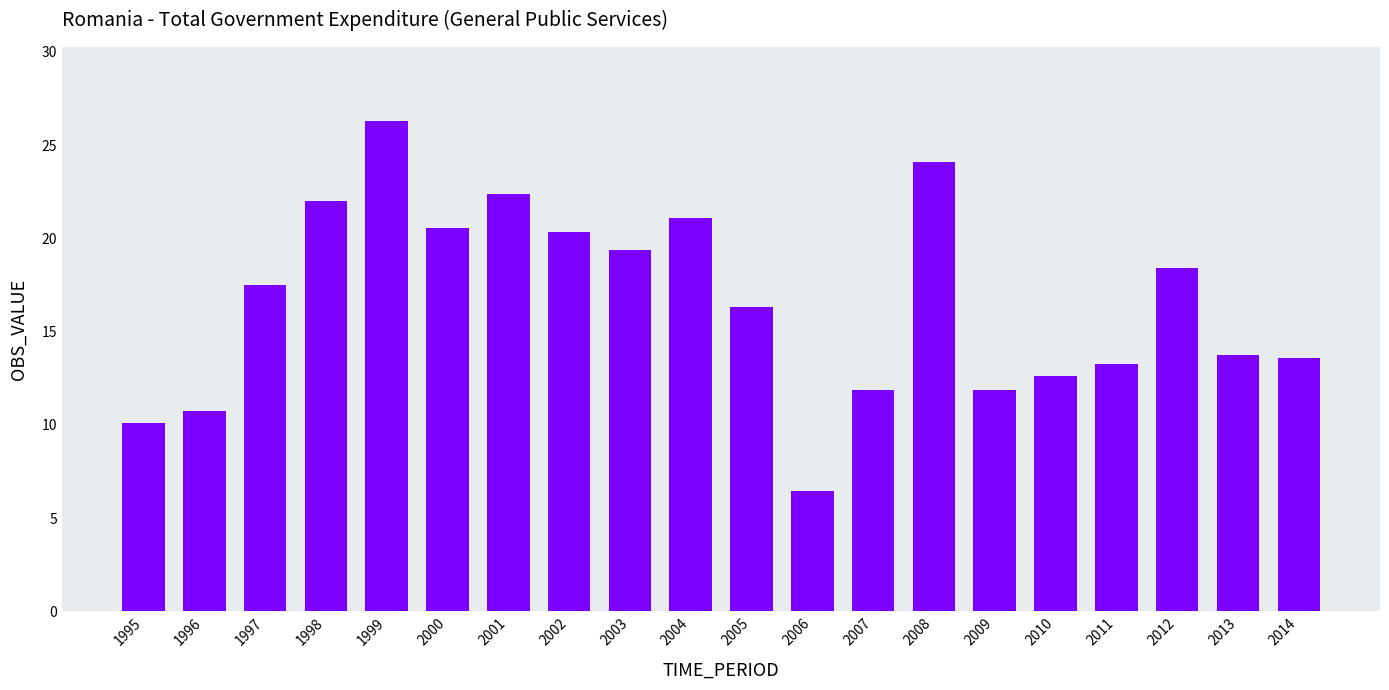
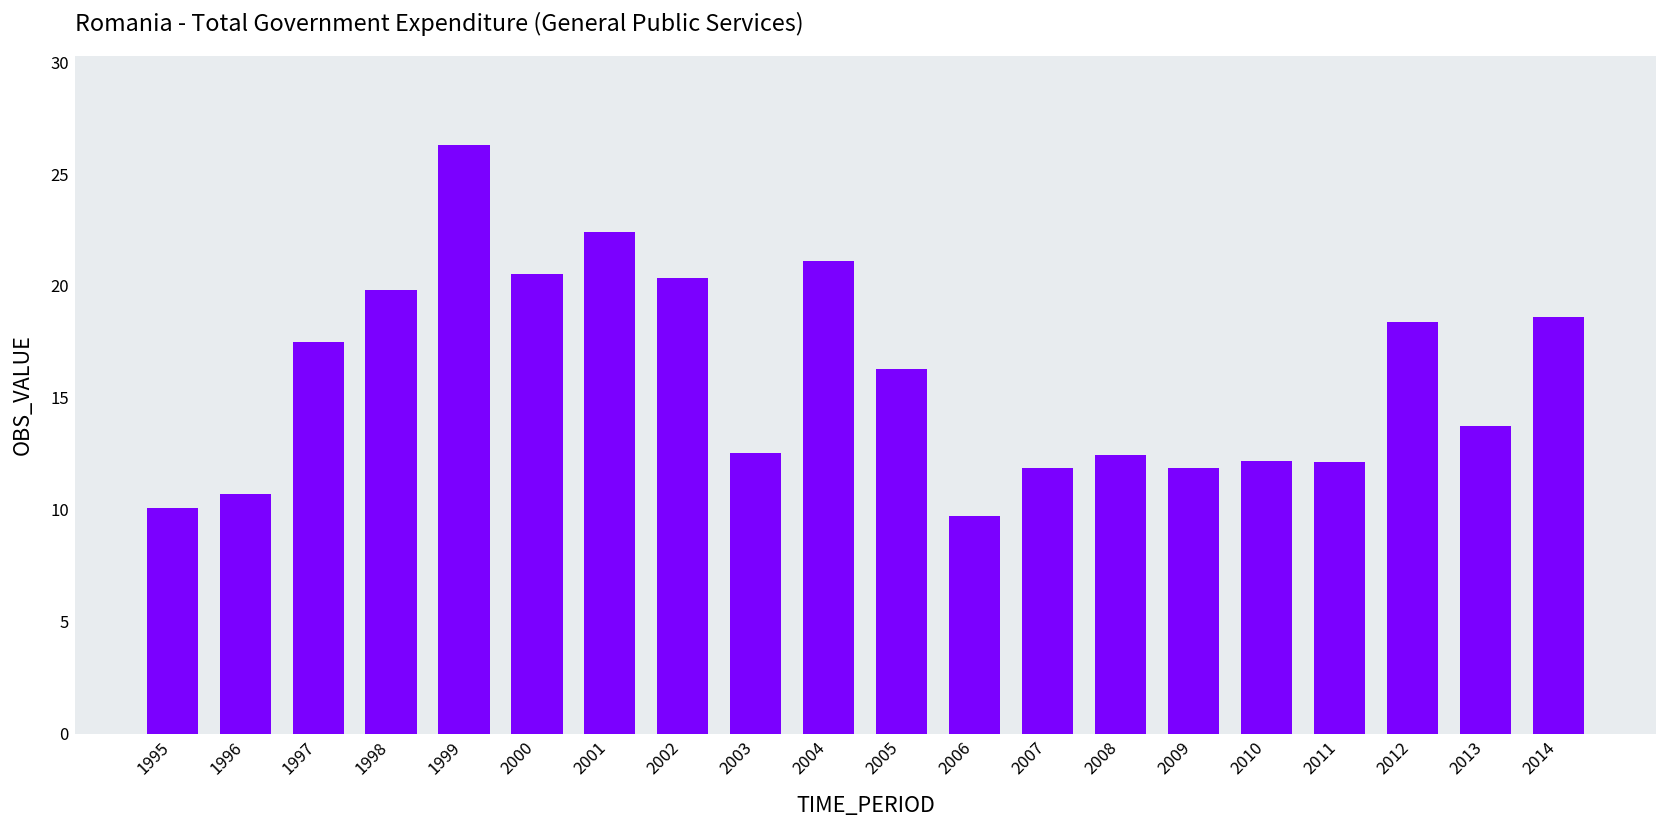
1998: 22.0 -> 19.8
2003: 19.4 -> 12.5
2006: 6.5 -> 9.7
2008: 24.1 -> 12.5
2010: 12.6 -> 12.2
2011: 13.3 -> 12.2
2014: 13.6 -> 18.6
